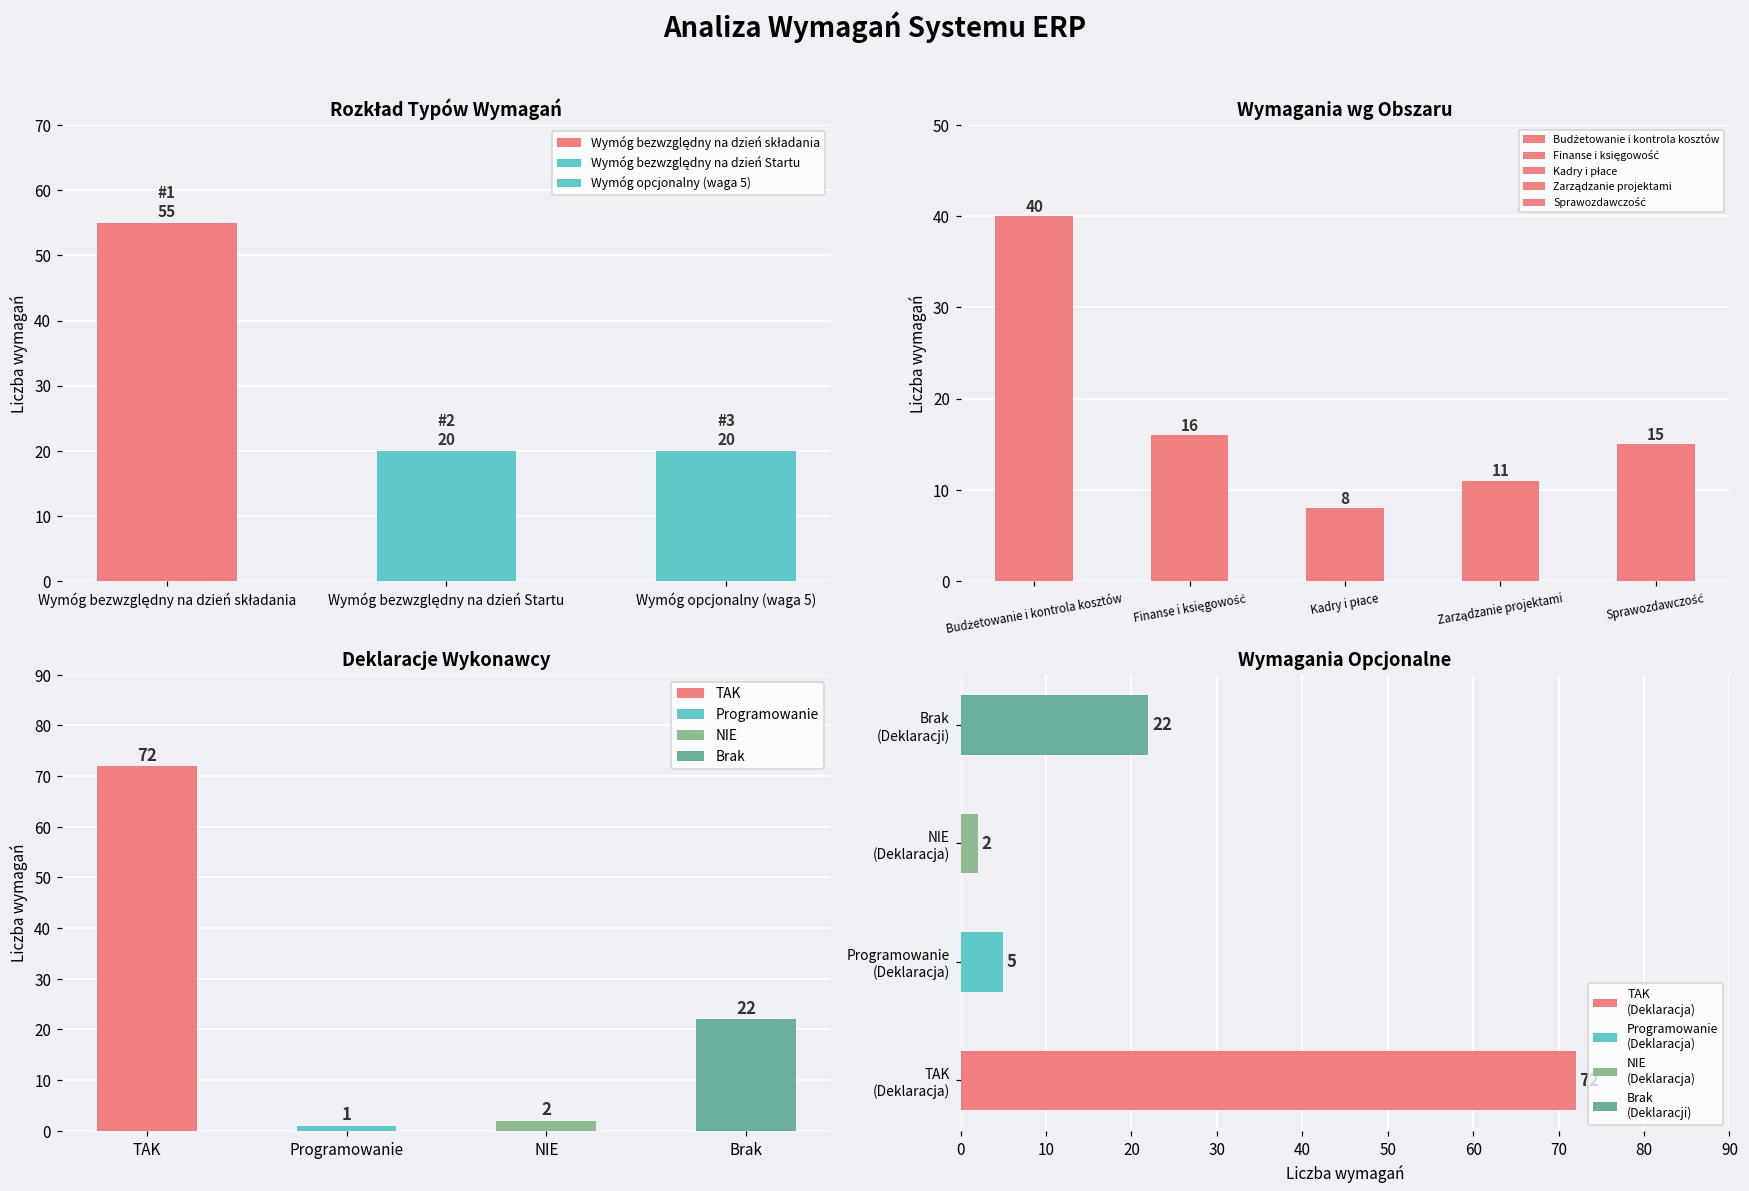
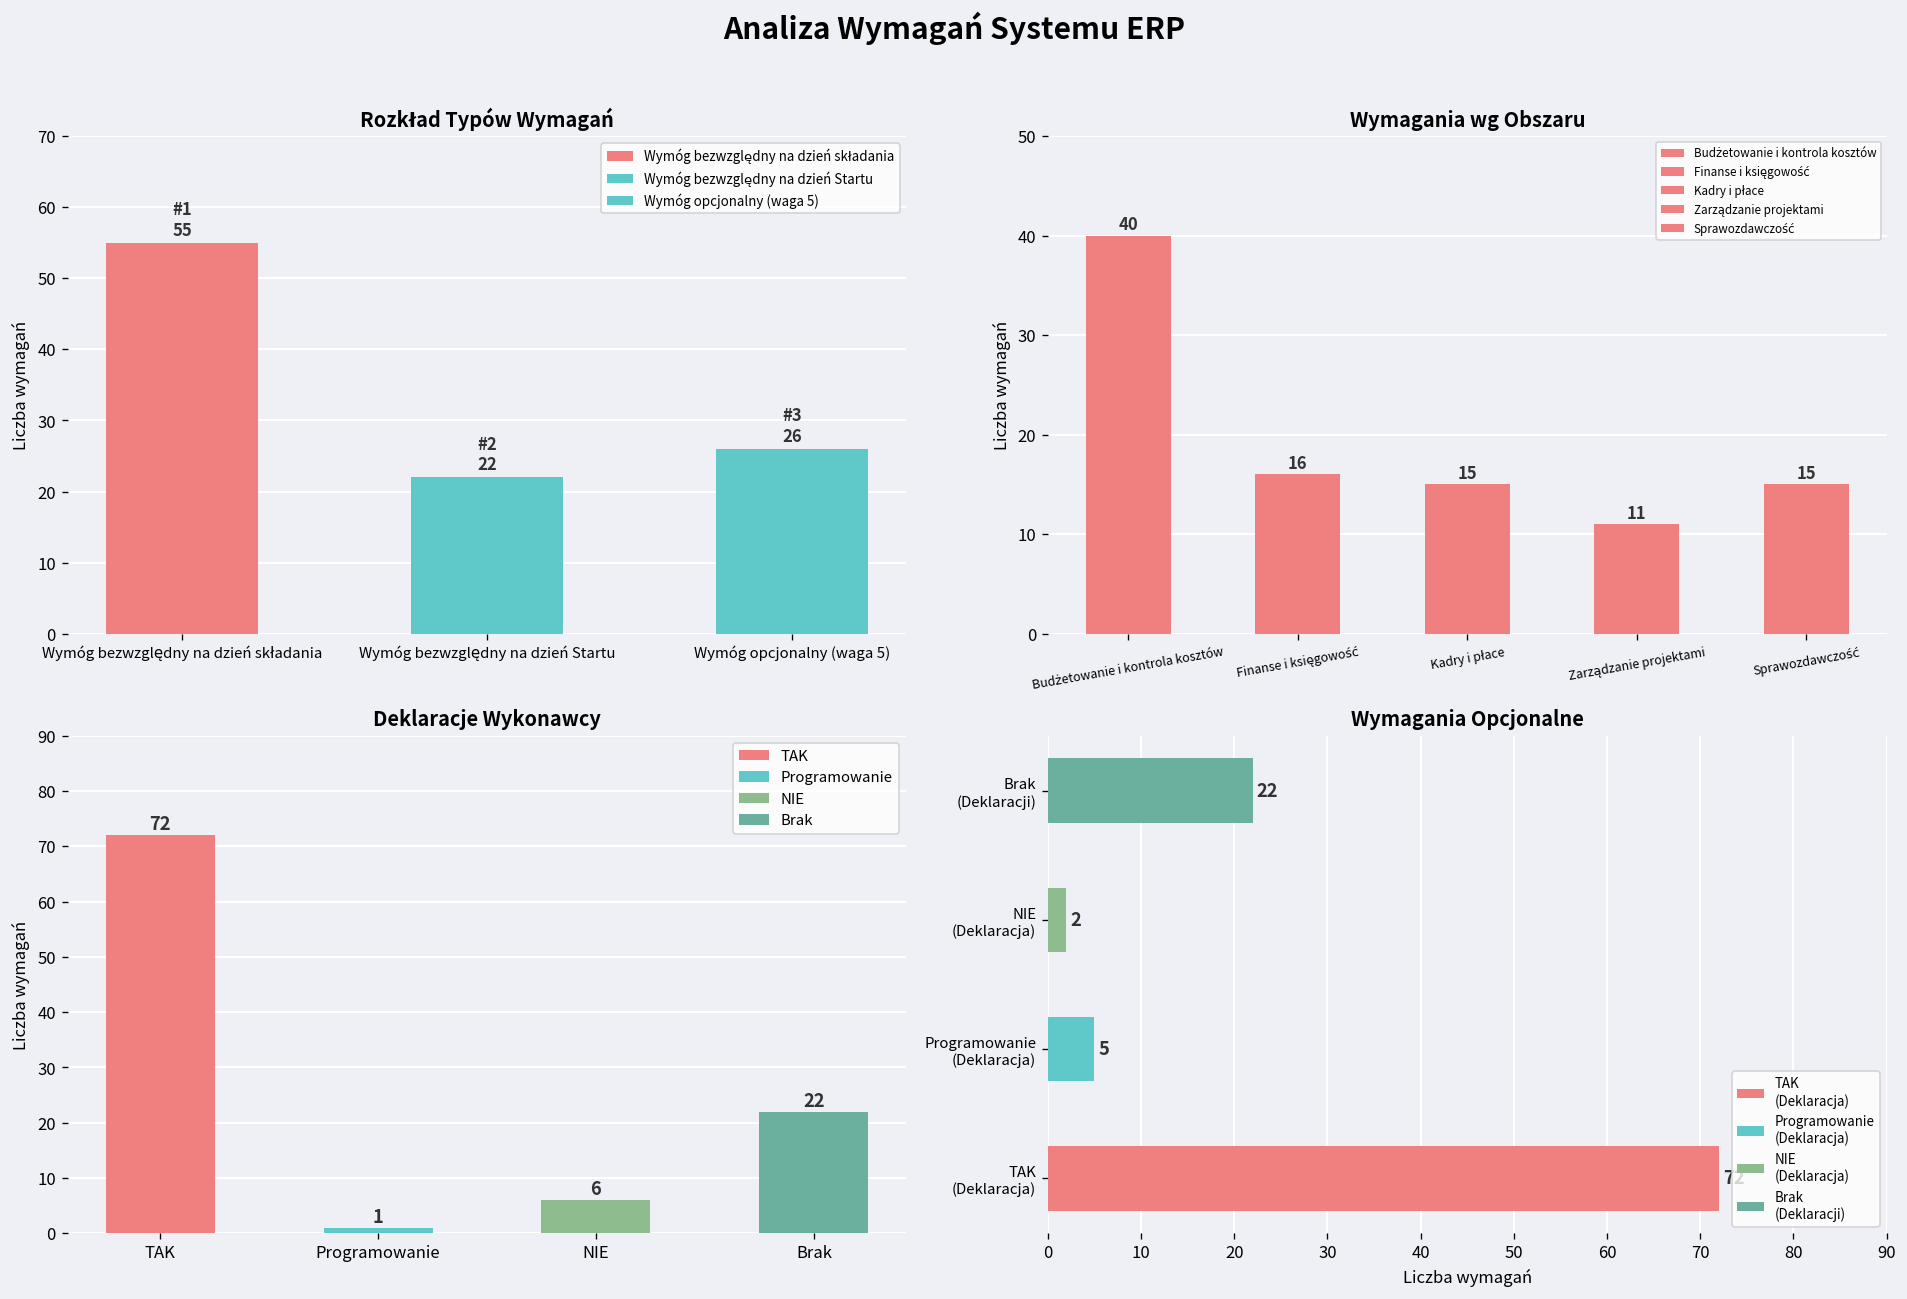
Rozkład Typów Wymagań, Wymóg bezwzględny na dzień Startu: 20 -> 22
Rozkład Typów Wymagań, Wymóg opcjonalny (waga 5): 20 -> 26
Wymagania wg Obszaru, Kadry i płace: 8 -> 15
Deklaracje Wykonawcy, NIE: 2 -> 6
